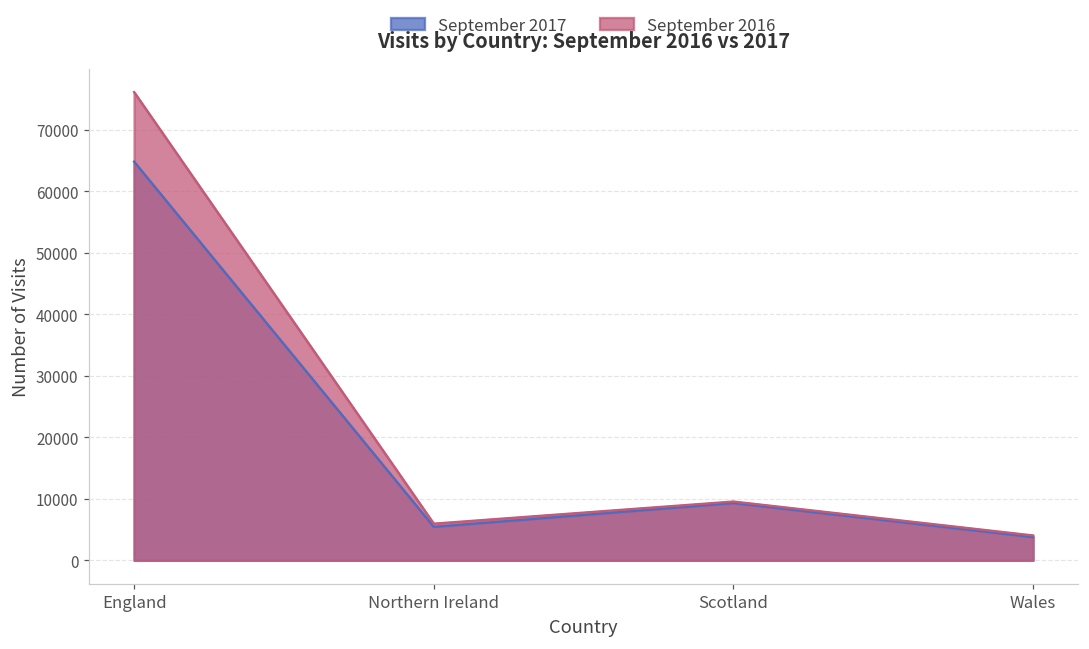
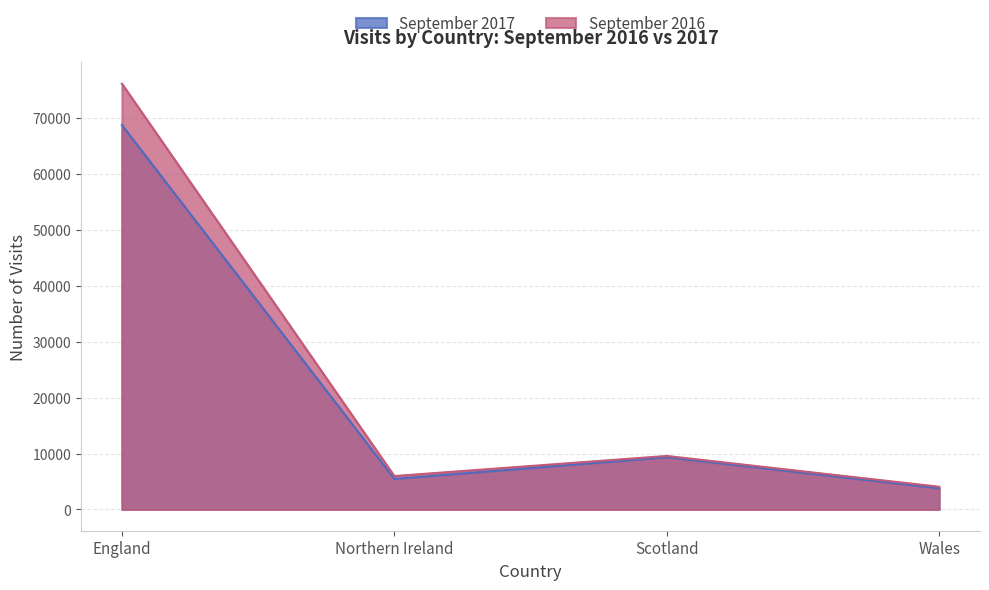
September 2017, England: 65000 -> 69000
